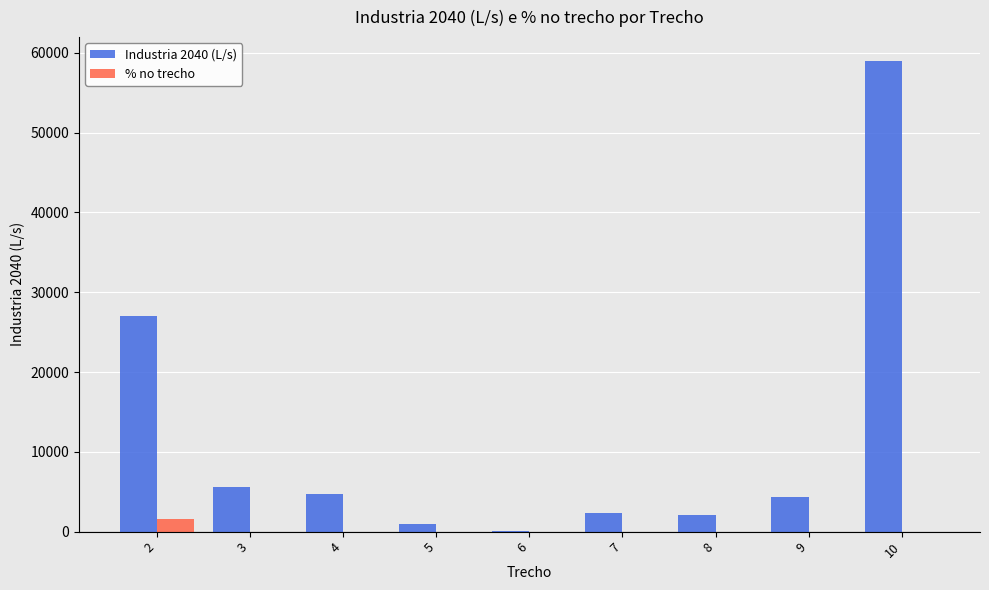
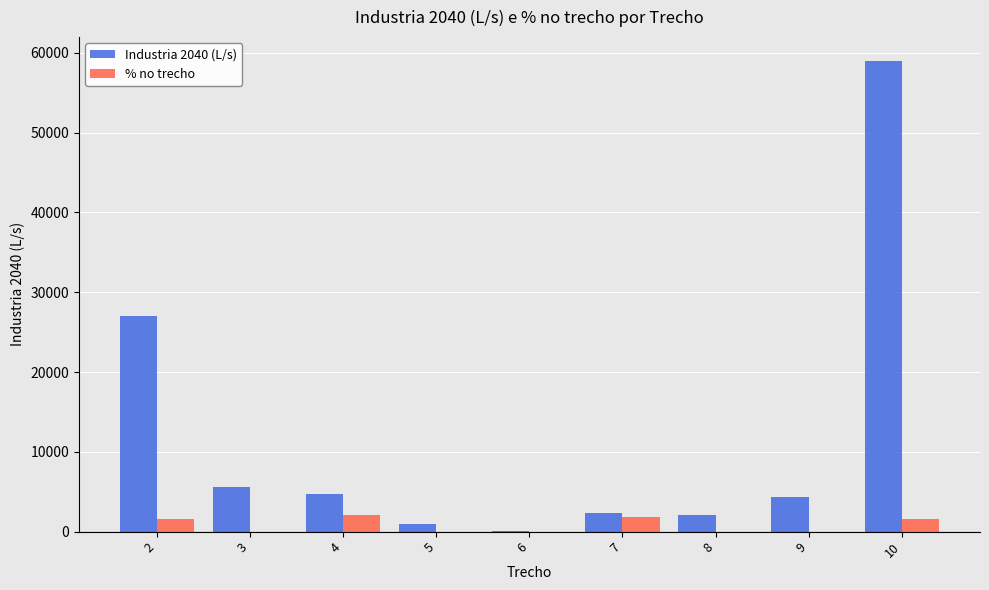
% no trecho, 4: 0 -> 2000
% no trecho, 7: 0 -> 2000
% no trecho, 10: 0 -> 2000
